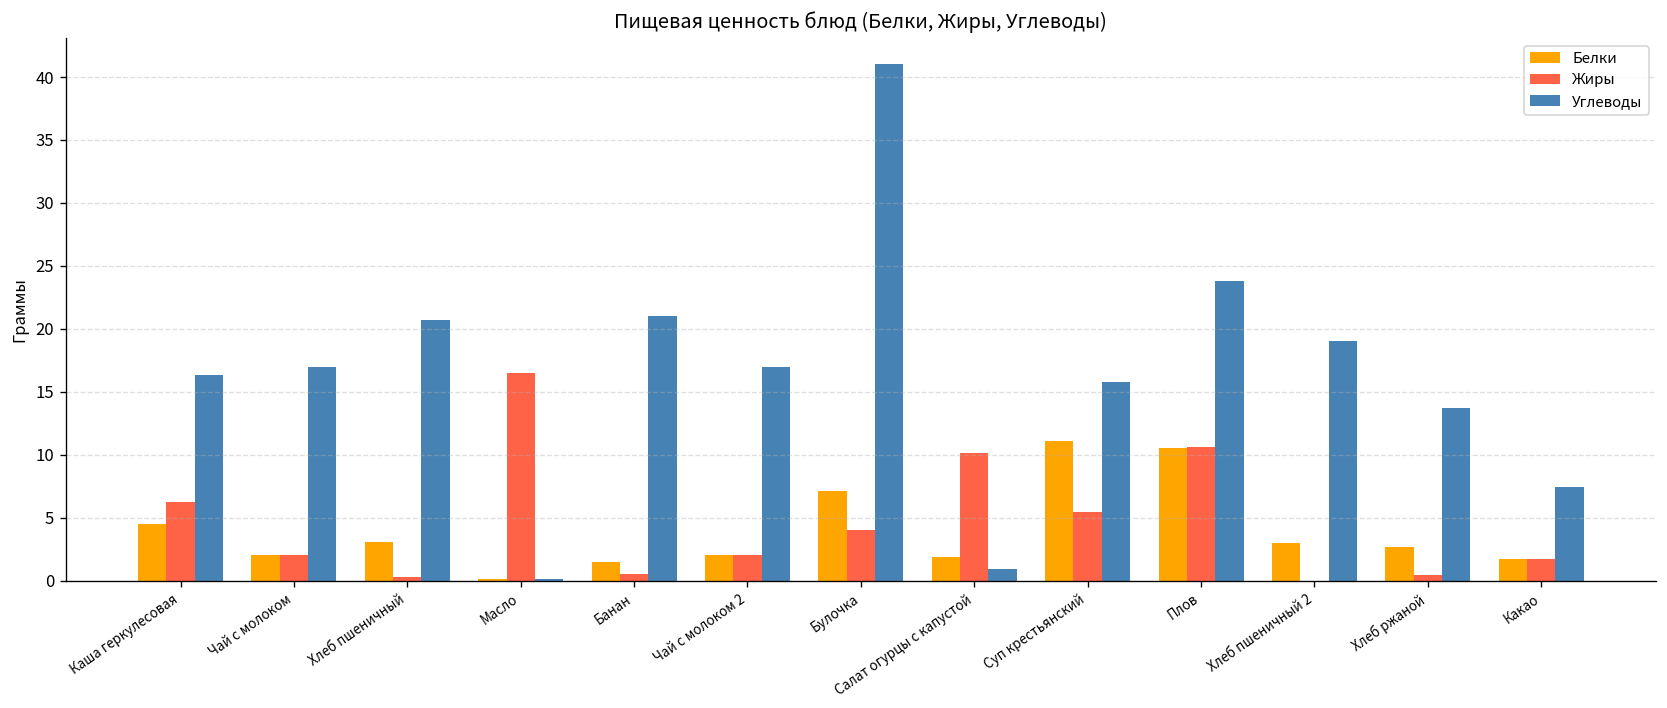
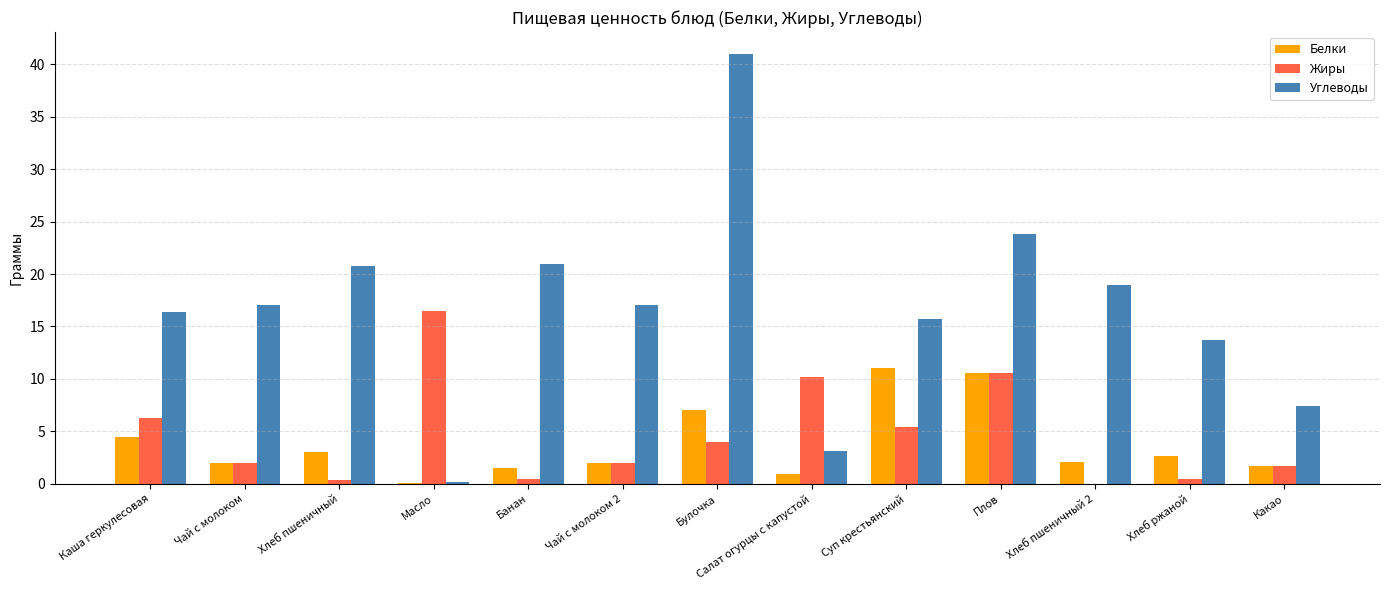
Белки, Салат огурцы с капустой: 1.8 -> 1.0
Углеводы, Салат огурцы с капустой: 1.0 -> 3.2
Белки, Хлеб пшеничный 2: 3.0 -> 2.1
